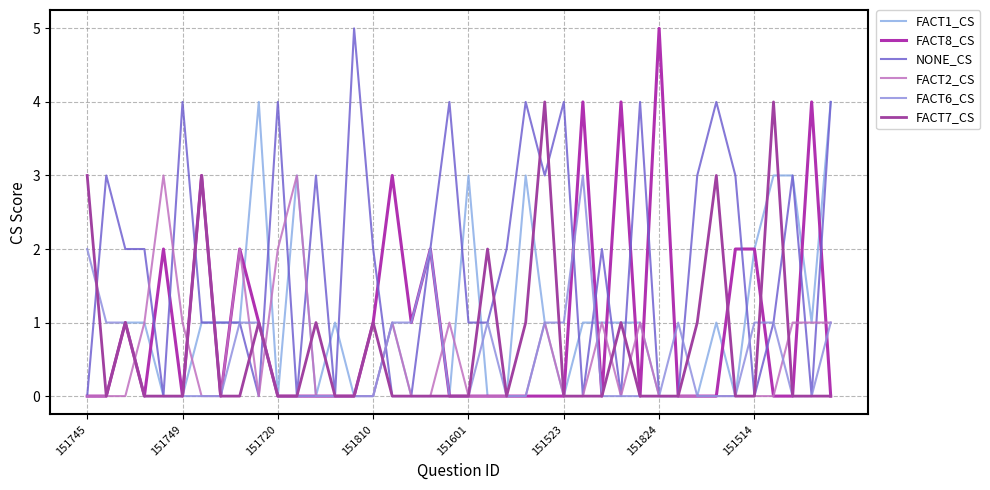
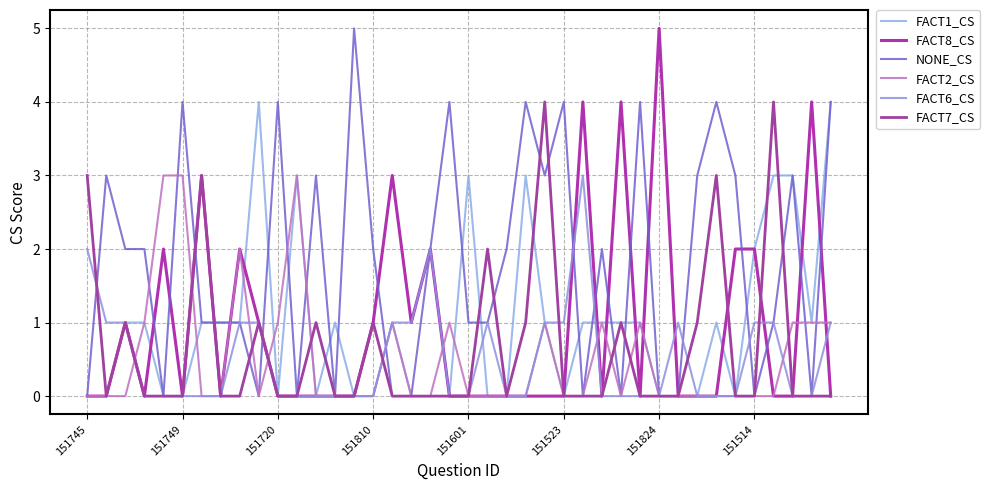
FACT2_CS, 151749: 1 -> 3
FACT2_CS, 151720: 2 -> 1
